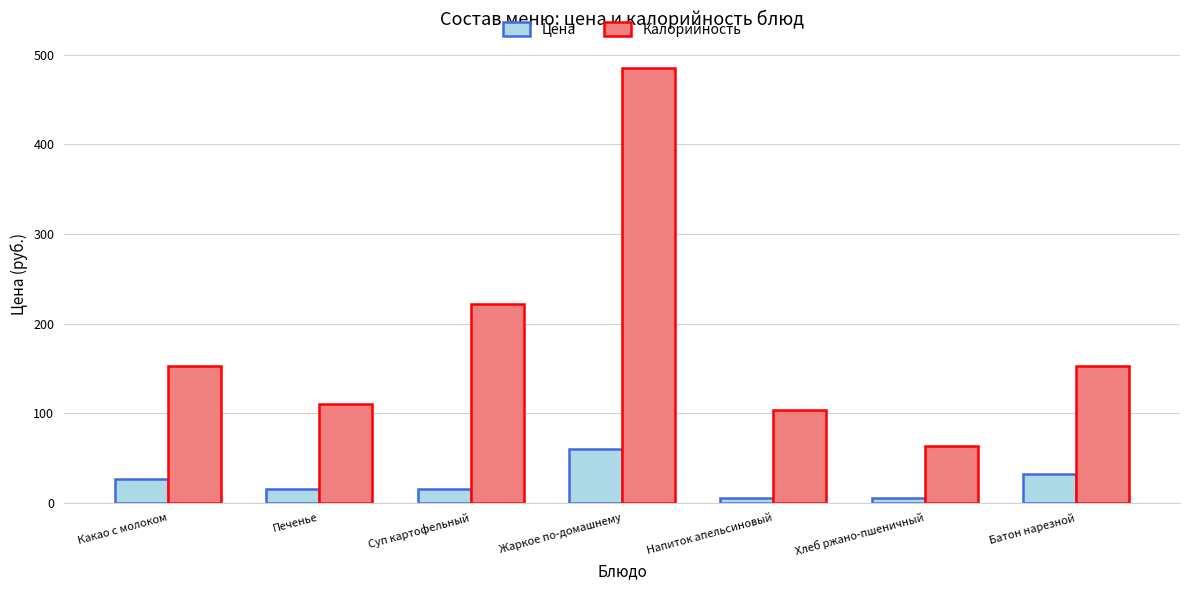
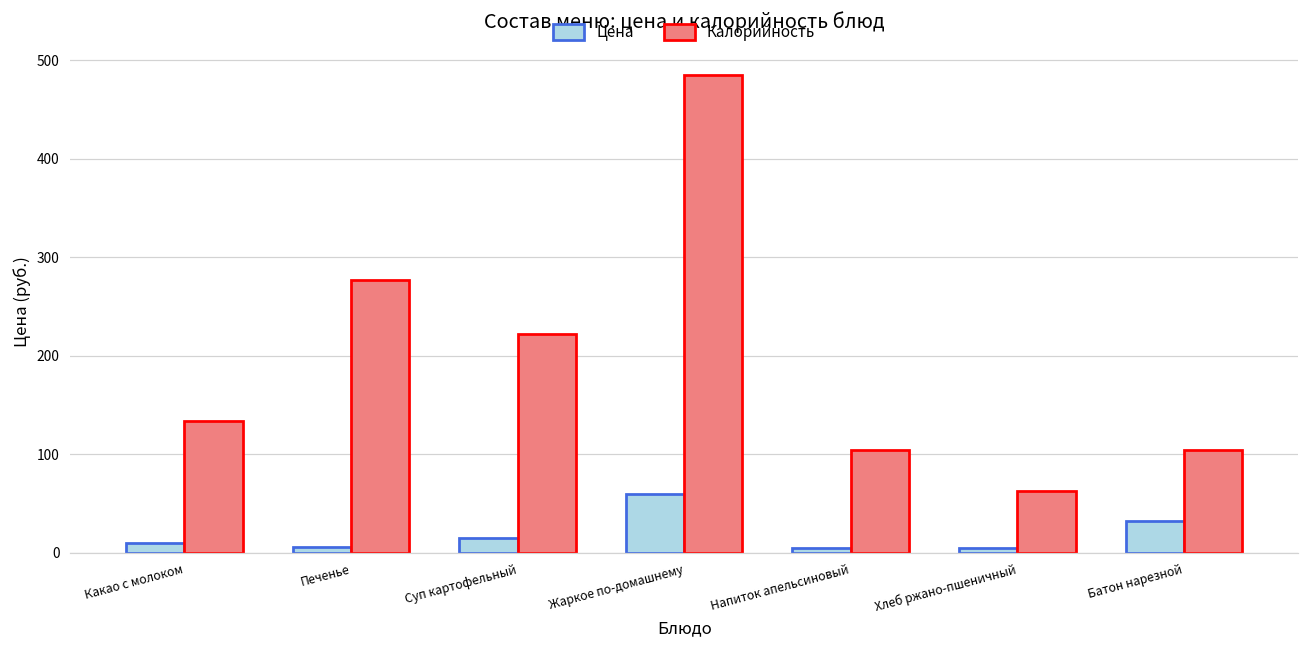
Цена, Какао с молоком: 30 -> 10
Калорийность, Какао с молоком: 150 -> 130
Цена, Печенье: 20 -> 10
Калорийность, Печенье: 110 -> 280
Калорийность, Батон нарезной: 150 -> 100
